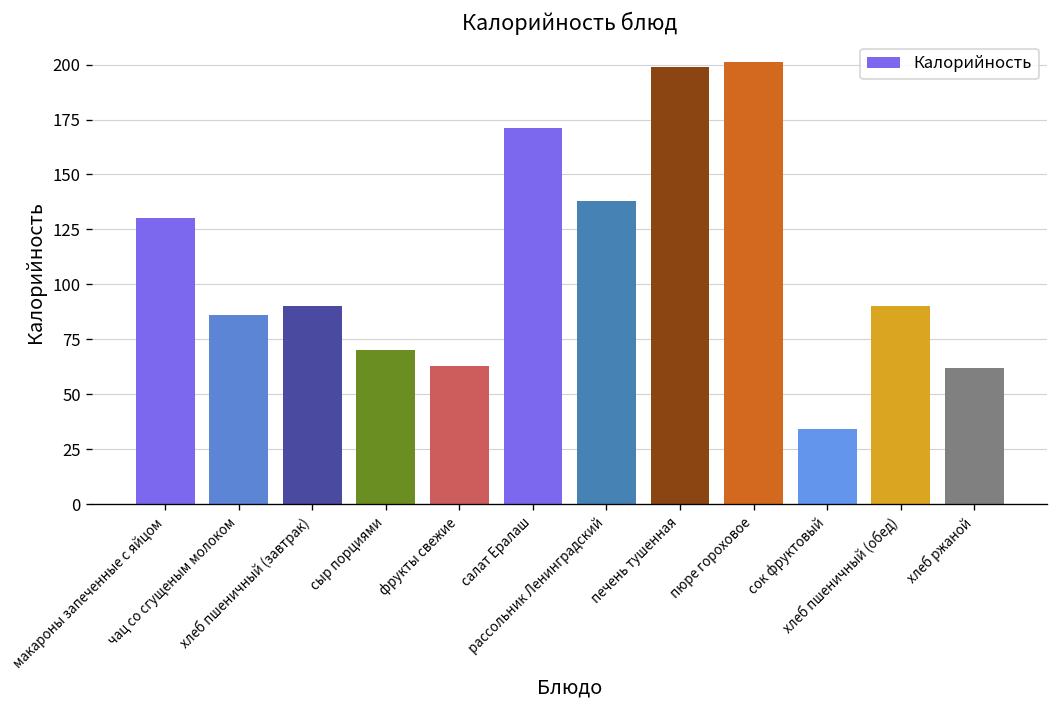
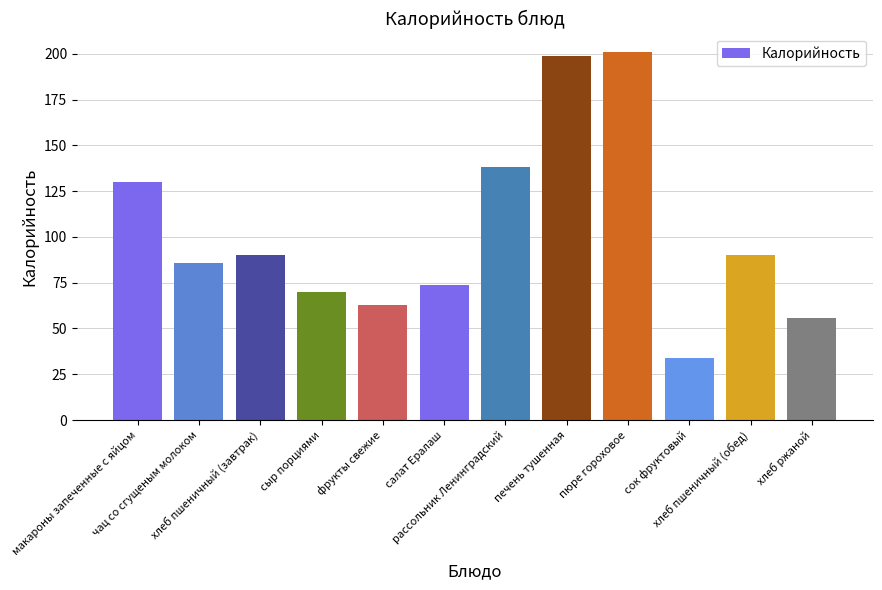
салат Ералаш: 171 -> 74
хлеб ржаной: 62 -> 56
